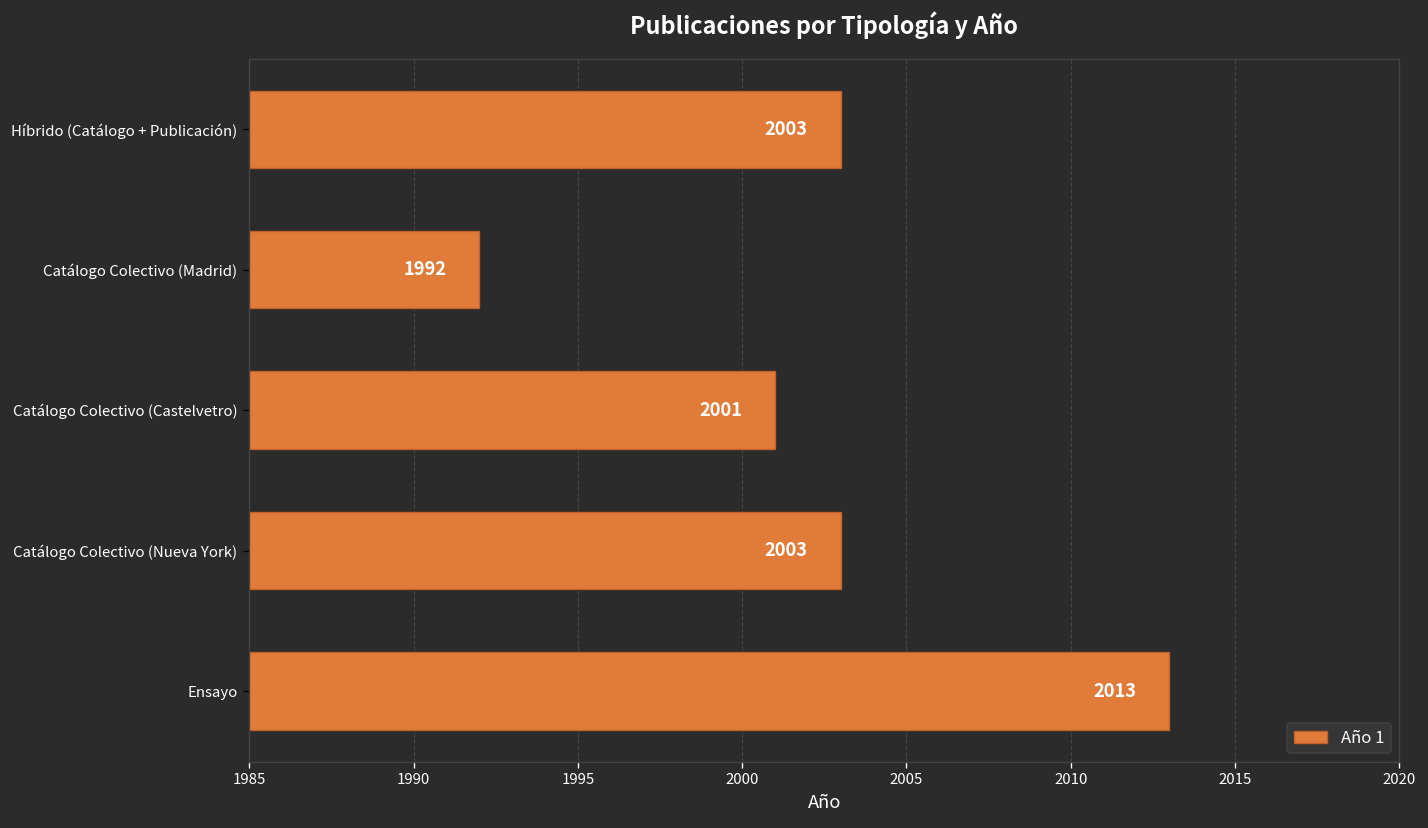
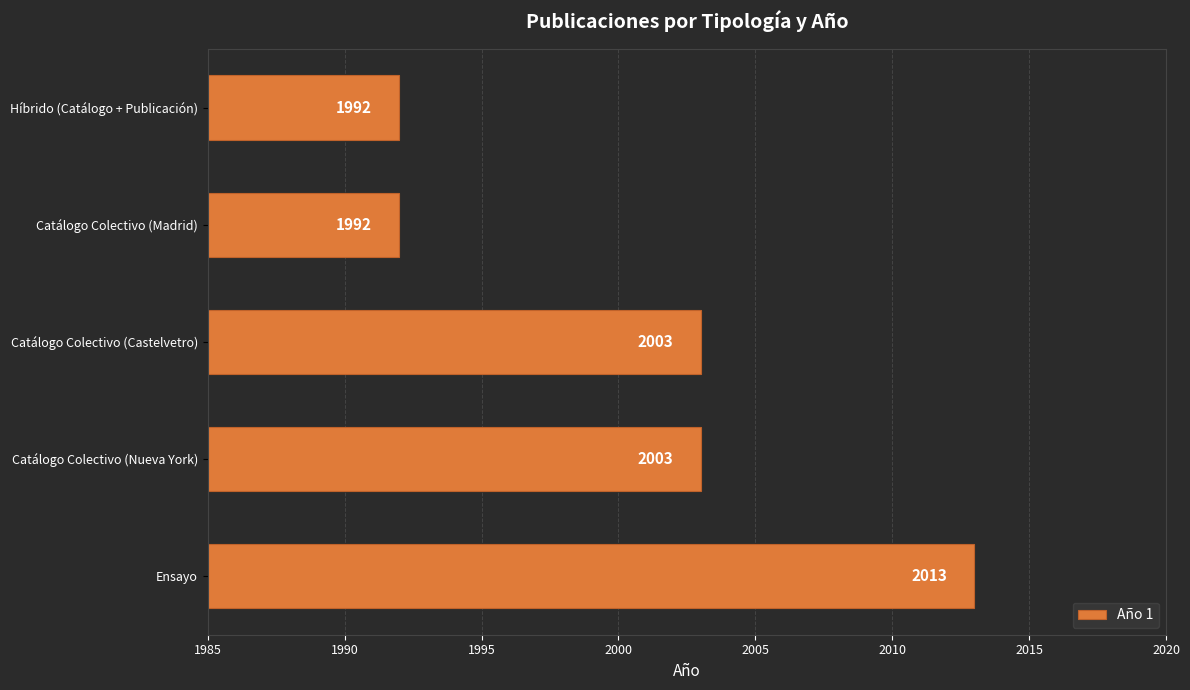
Híbrido (Catálogo + Publicación): 2003 -> 1992
Catálogo Colectivo (Castelvetro): 2001 -> 2003
